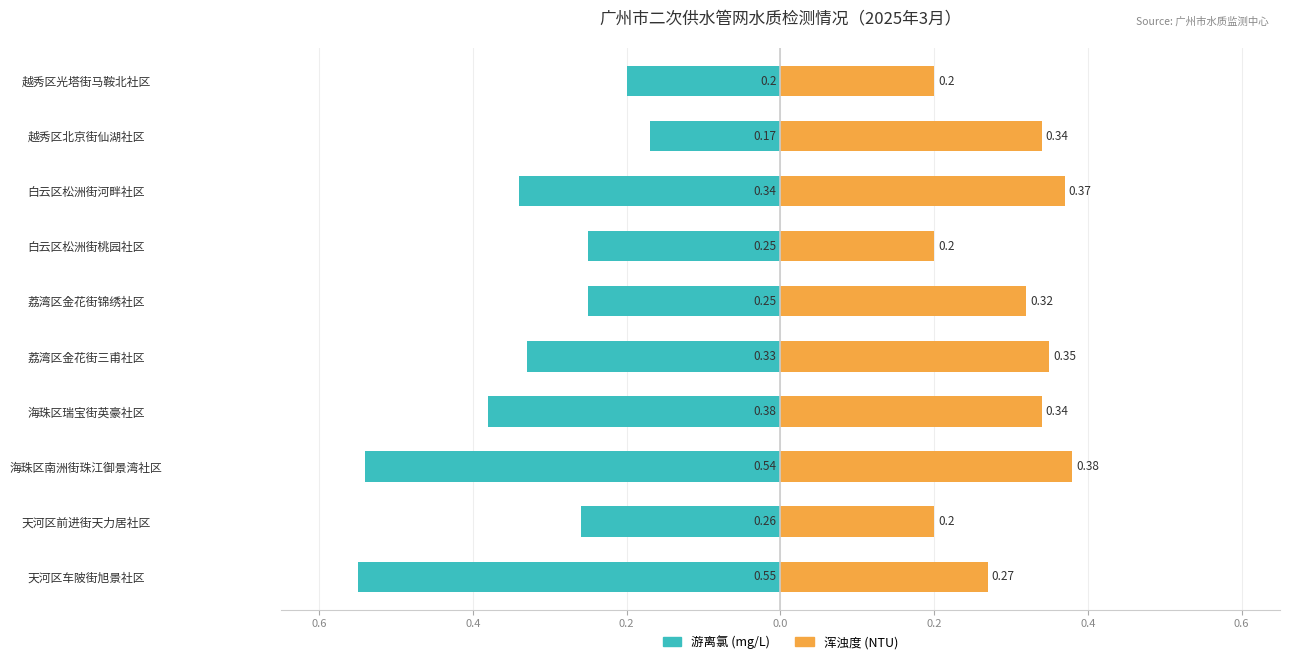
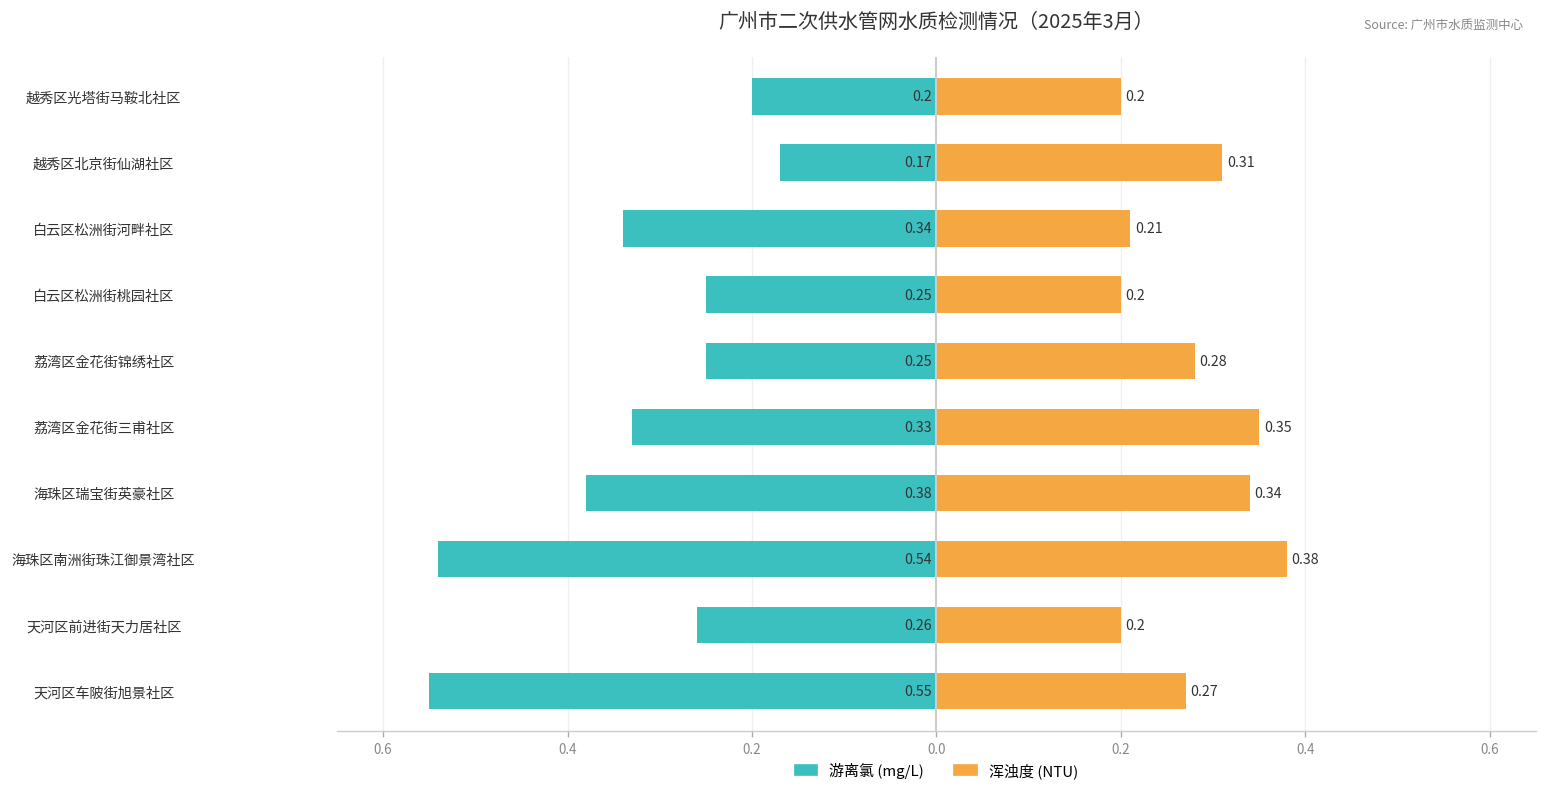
浑浊度 (NTU), 越秀区北京街仙湖社区: 0.34 -> 0.31
浑浊度 (NTU), 白云区松洲街河畔社区: 0.37 -> 0.21
浑浊度 (NTU), 荔湾区金花街锦绣社区: 0.32 -> 0.28
